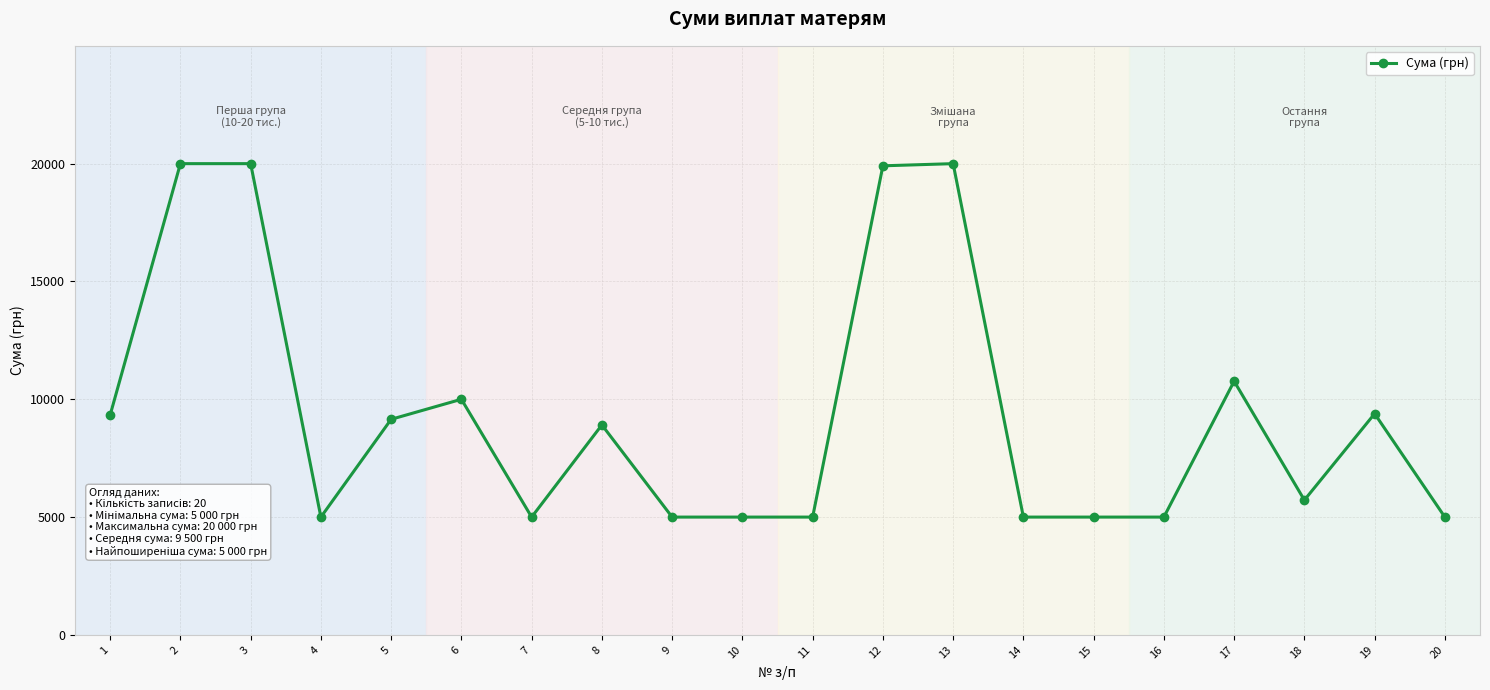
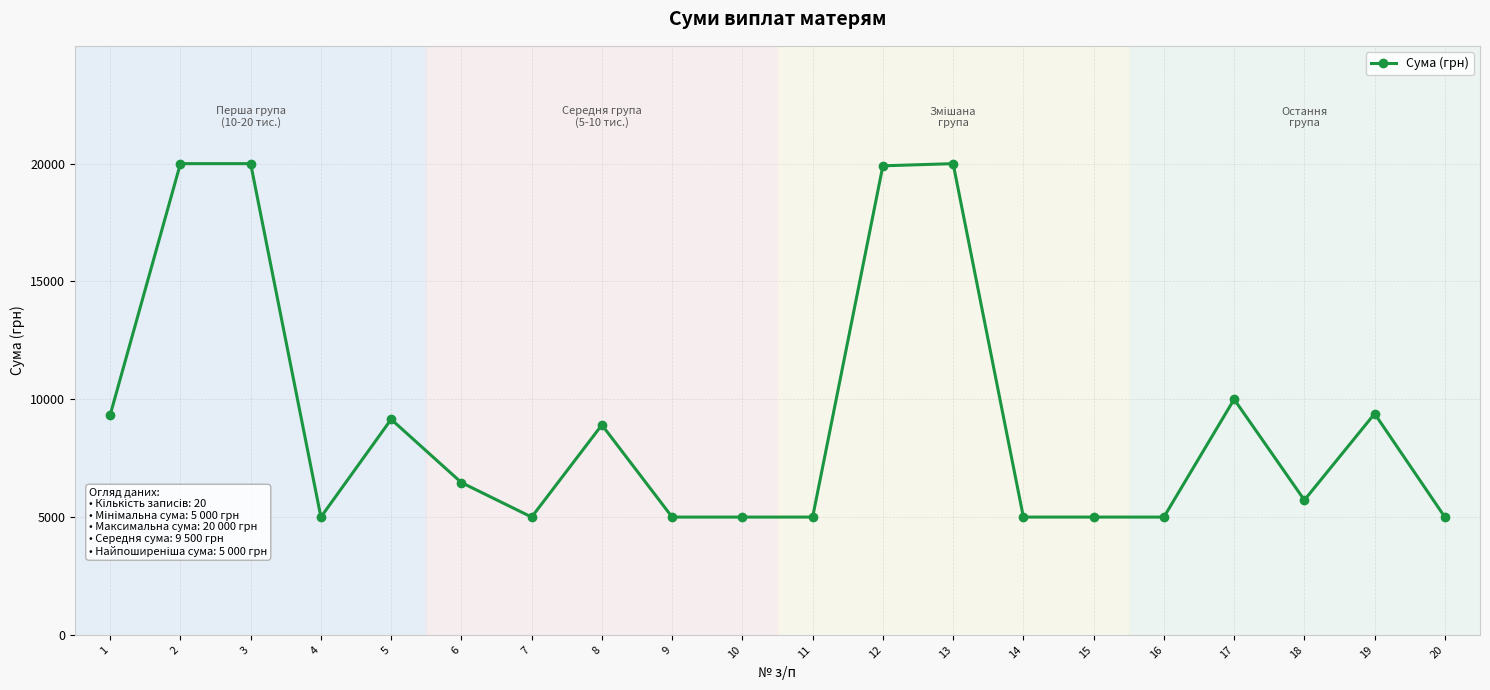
6: 10000 -> 6500
17: 10800 -> 10000
